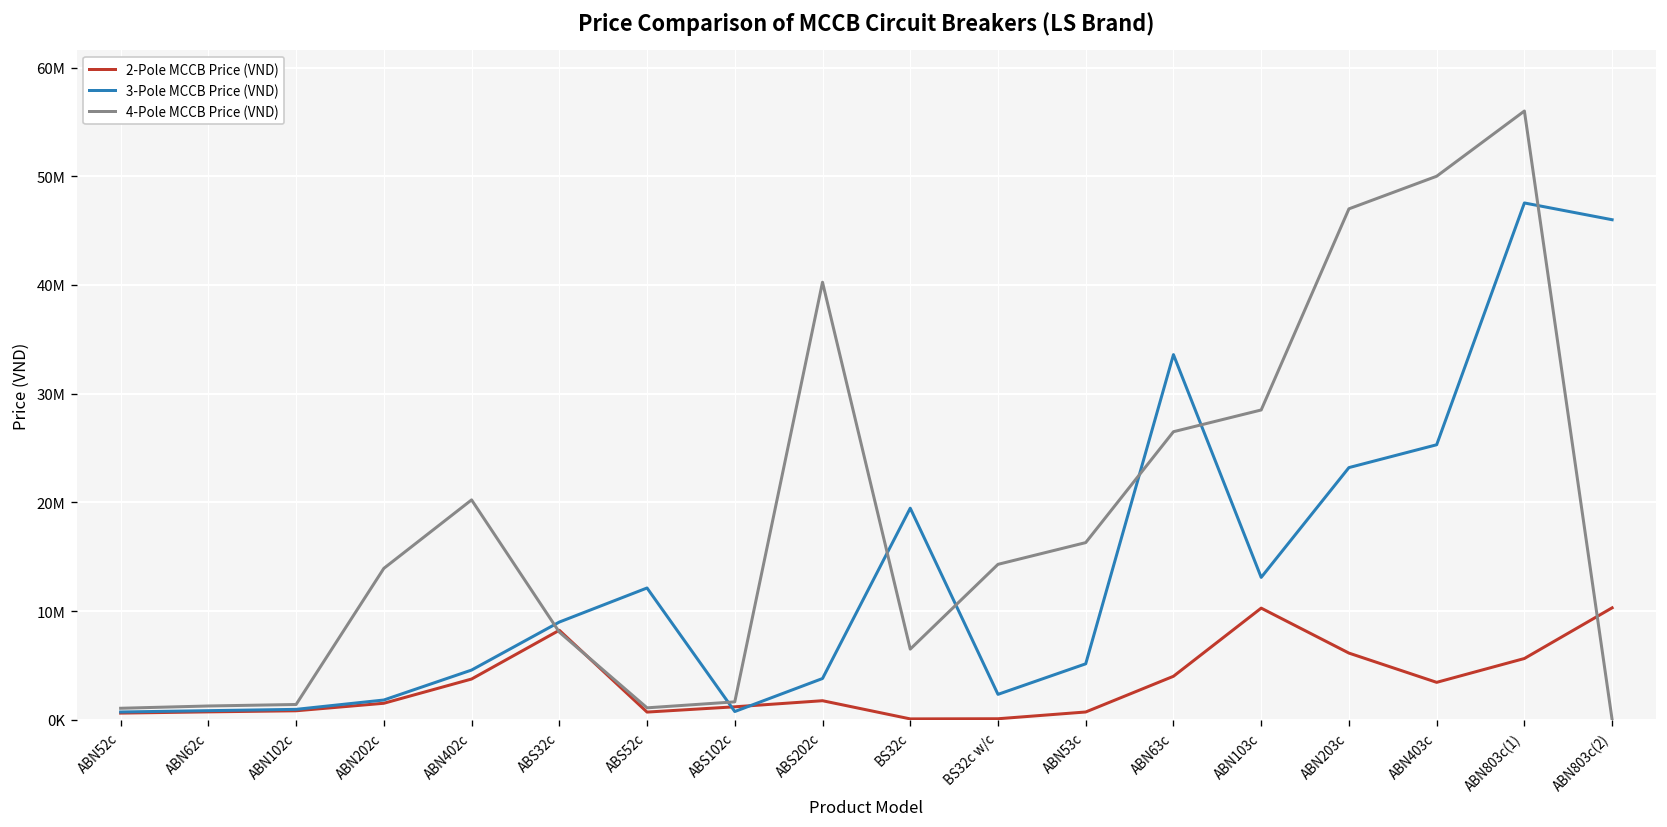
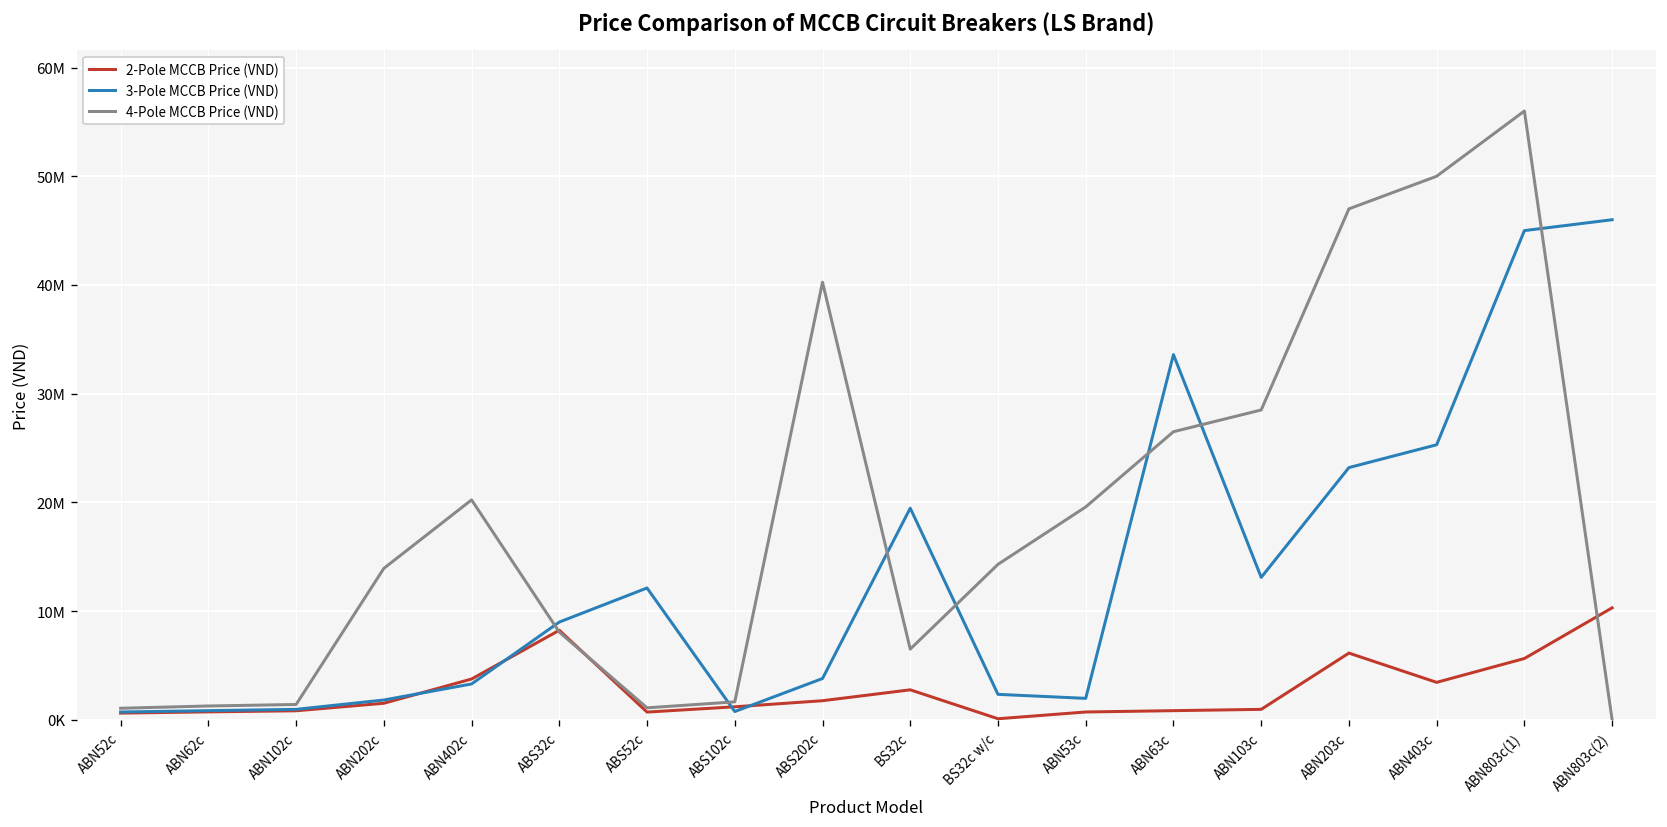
3-Pole MCCB Price (VND), ABN402c: 5000000 -> 3000000
2-Pole MCCB Price (VND), BS32c: 0 -> 3000000
3-Pole MCCB Price (VND), ABN53c: 5000000 -> 2000000
4-Pole MCCB Price (VND), ABN53c: 16000000 -> 20000000
2-Pole MCCB Price (VND), ABN63c: 4000000 -> 1000000
2-Pole MCCB Price (VND), ABN103c: 10000000 -> 1000000
3-Pole MCCB Price (VND), ABN803c(1): 48000000 -> 45000000
